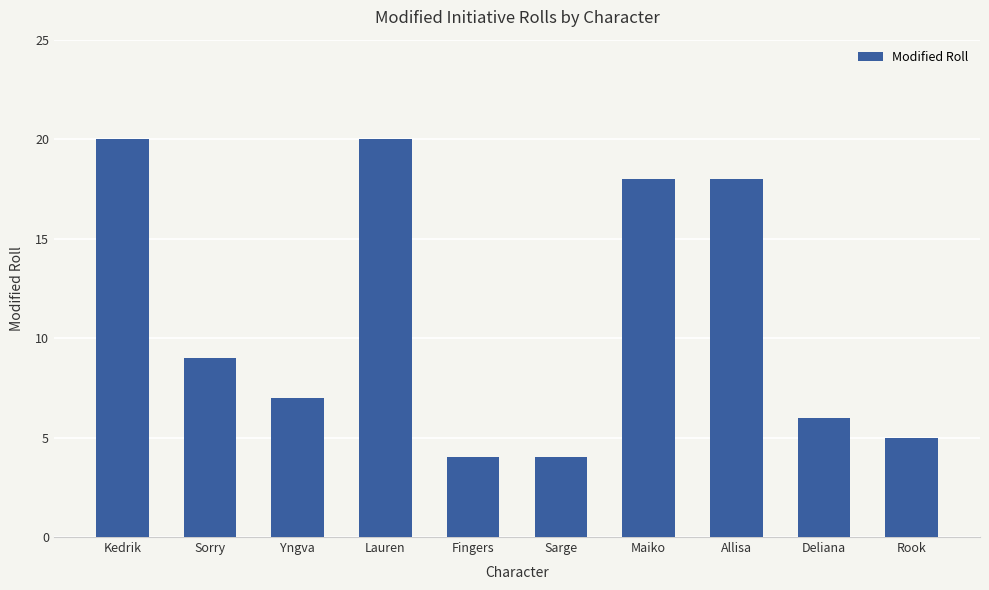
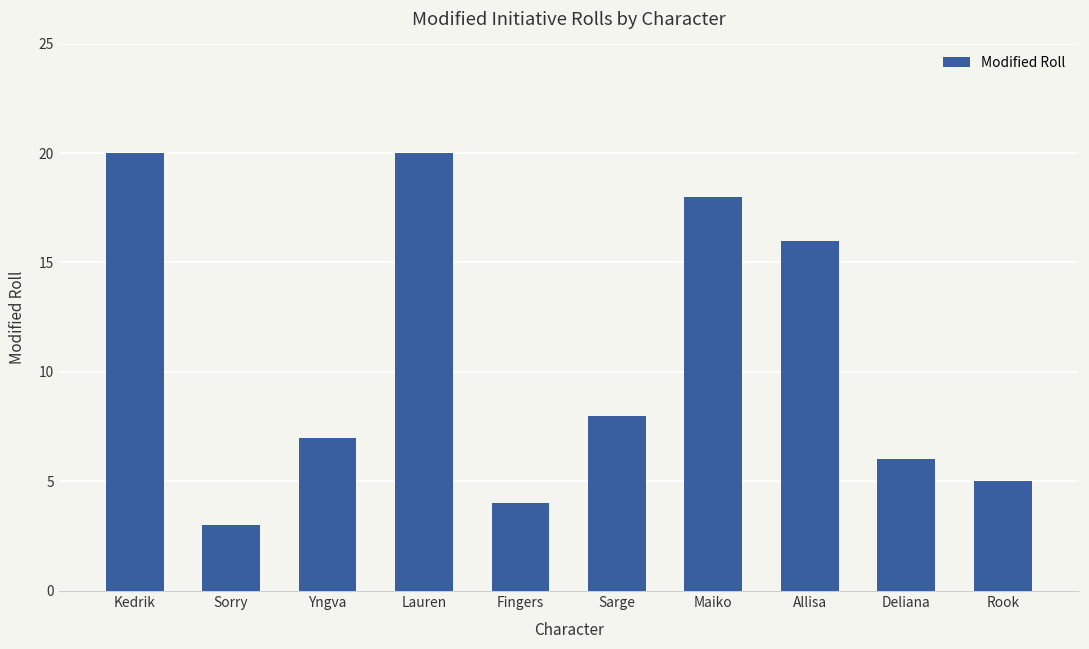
Sorry: 9 -> 3
Sarge: 4 -> 8
Allisa: 18 -> 16
